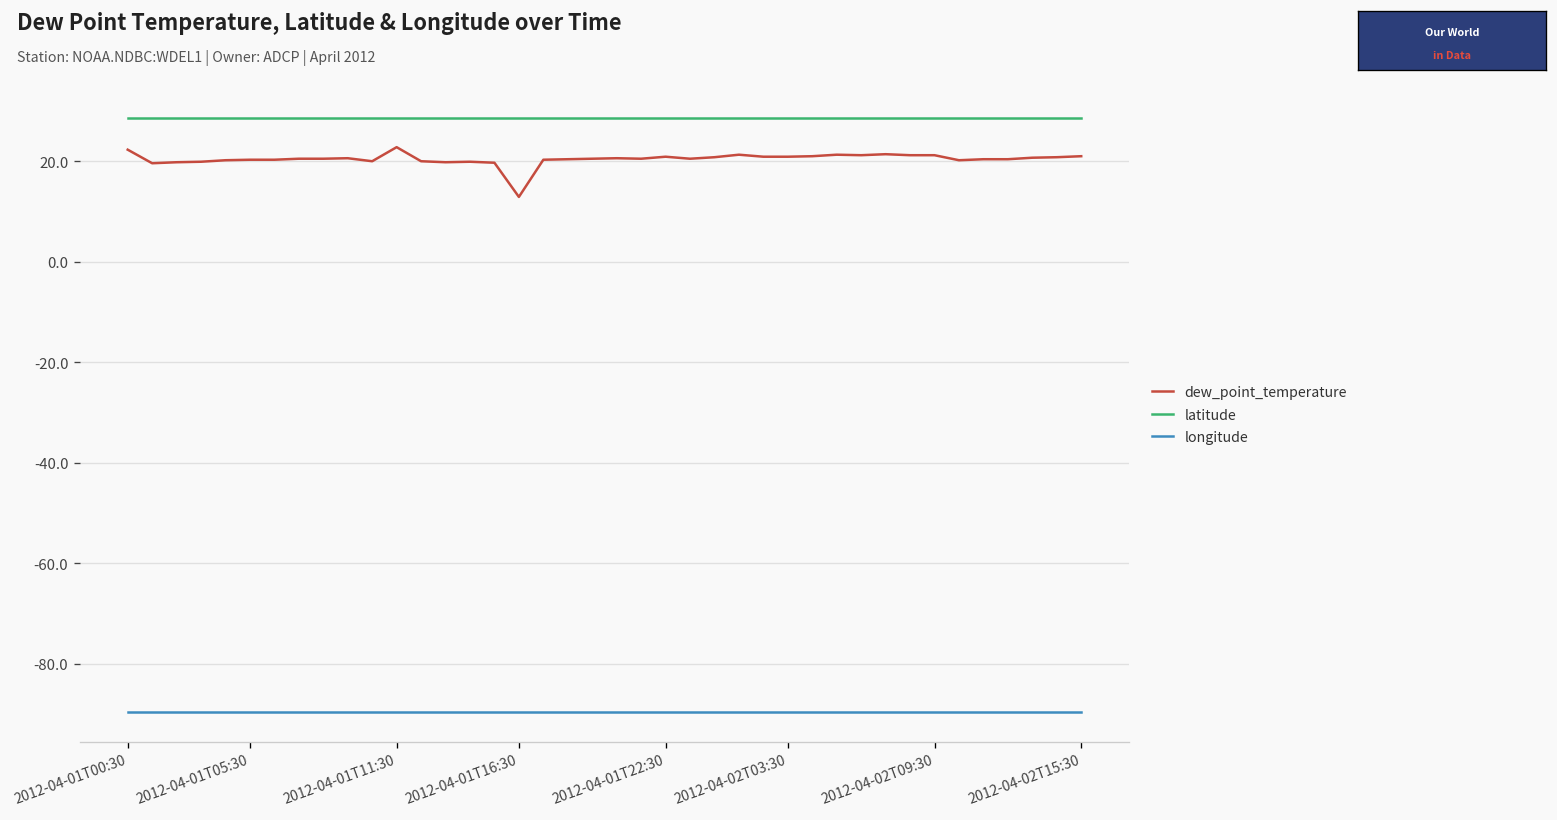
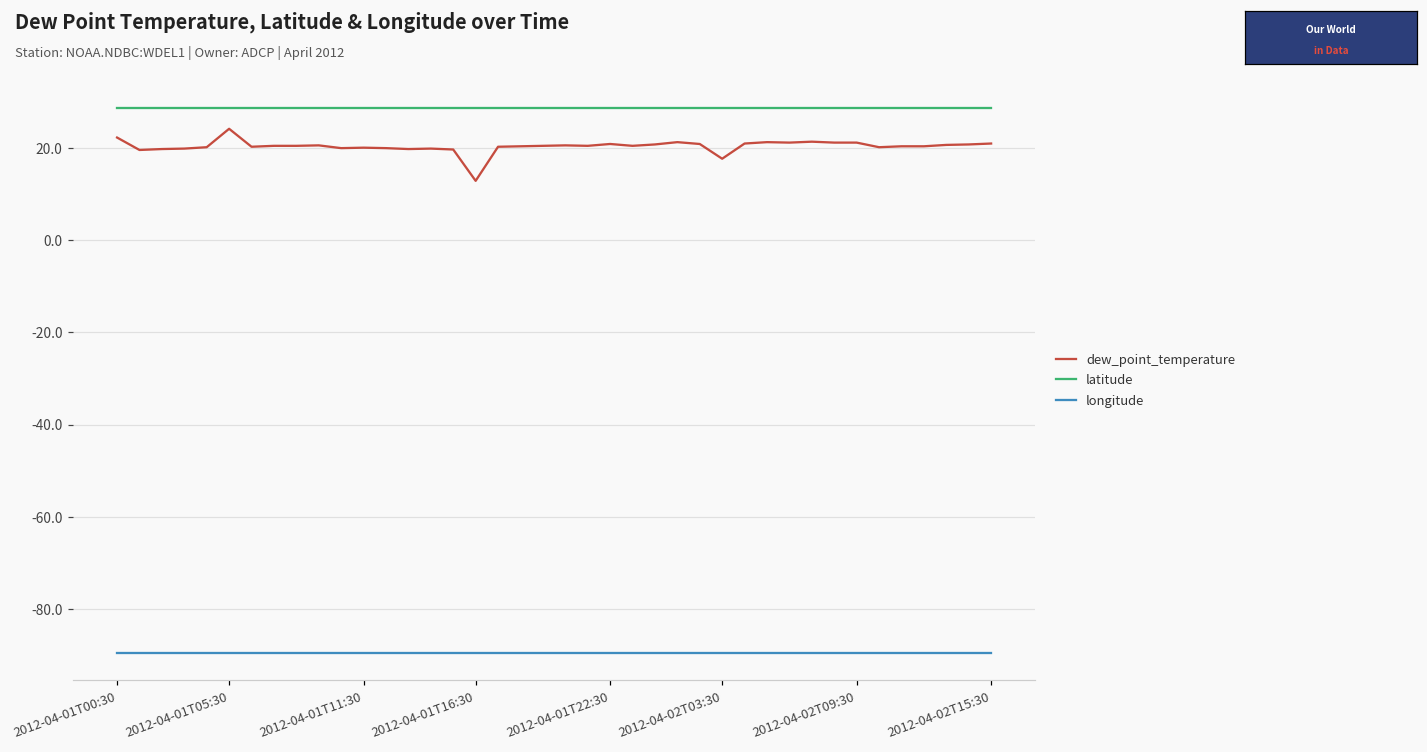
dew_point_temperature, 2012-04-01T05:30: 20 -> 24
dew_point_temperature, 2012-04-01T11:30: 23 -> 20
dew_point_temperature, 2012-04-02T03:30: 21 -> 18
